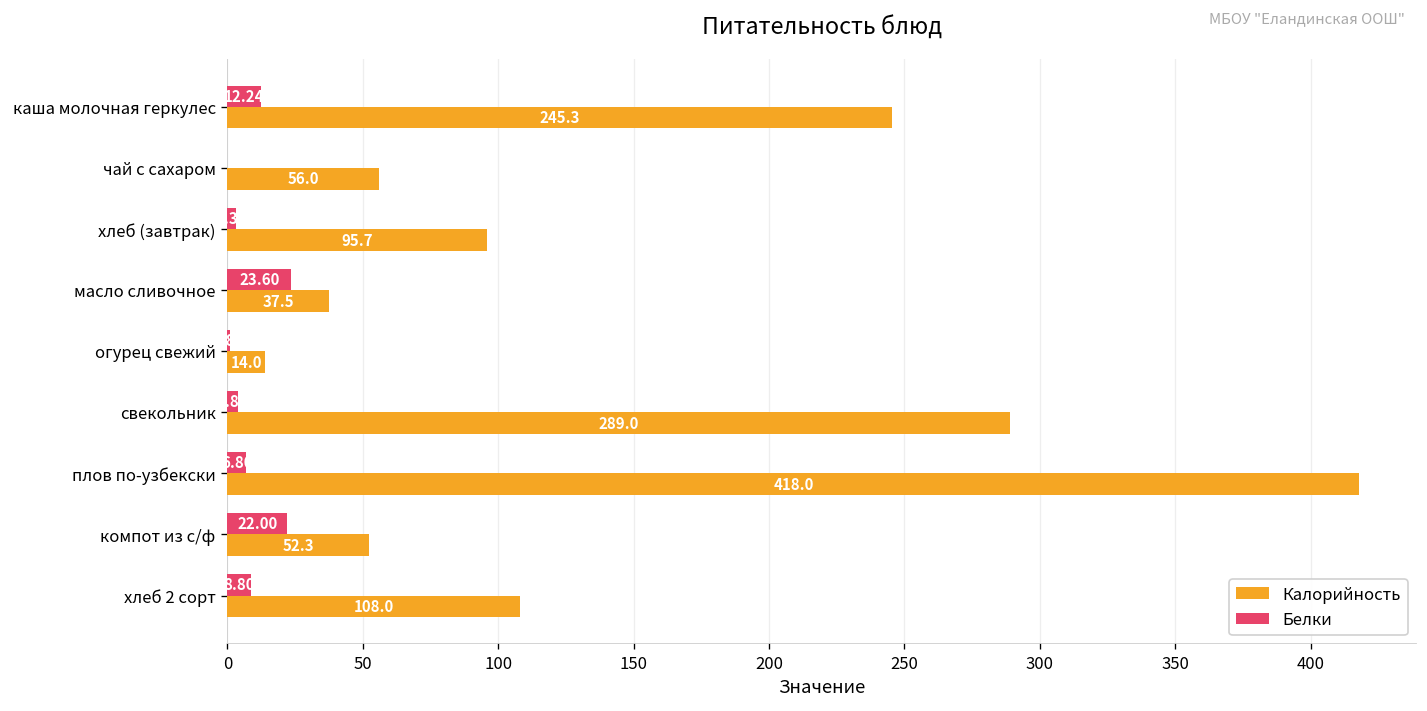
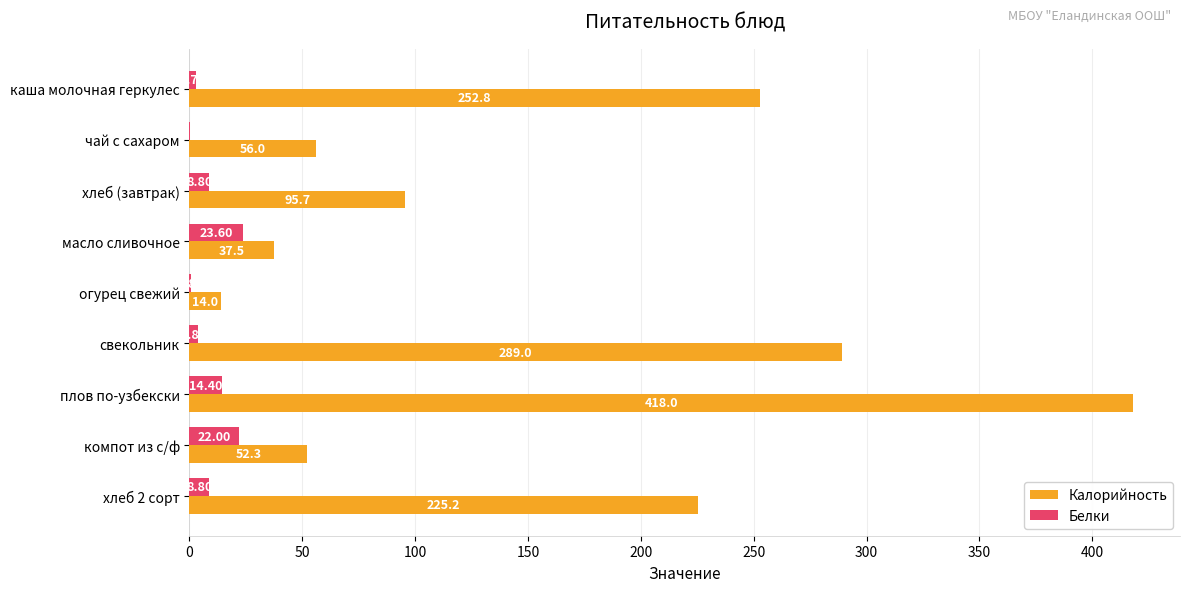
Белки, каша молочная геркулес: 12 -> 3
Калорийность, каша молочная геркулес: 245.3 -> 252.8
Белки, хлеб (завтрак): 3 -> 9
Белки, плов по-узбекски: 6.80 -> 14.40
Калорийность, хлеб 2 сорт: 108.0 -> 225.2
